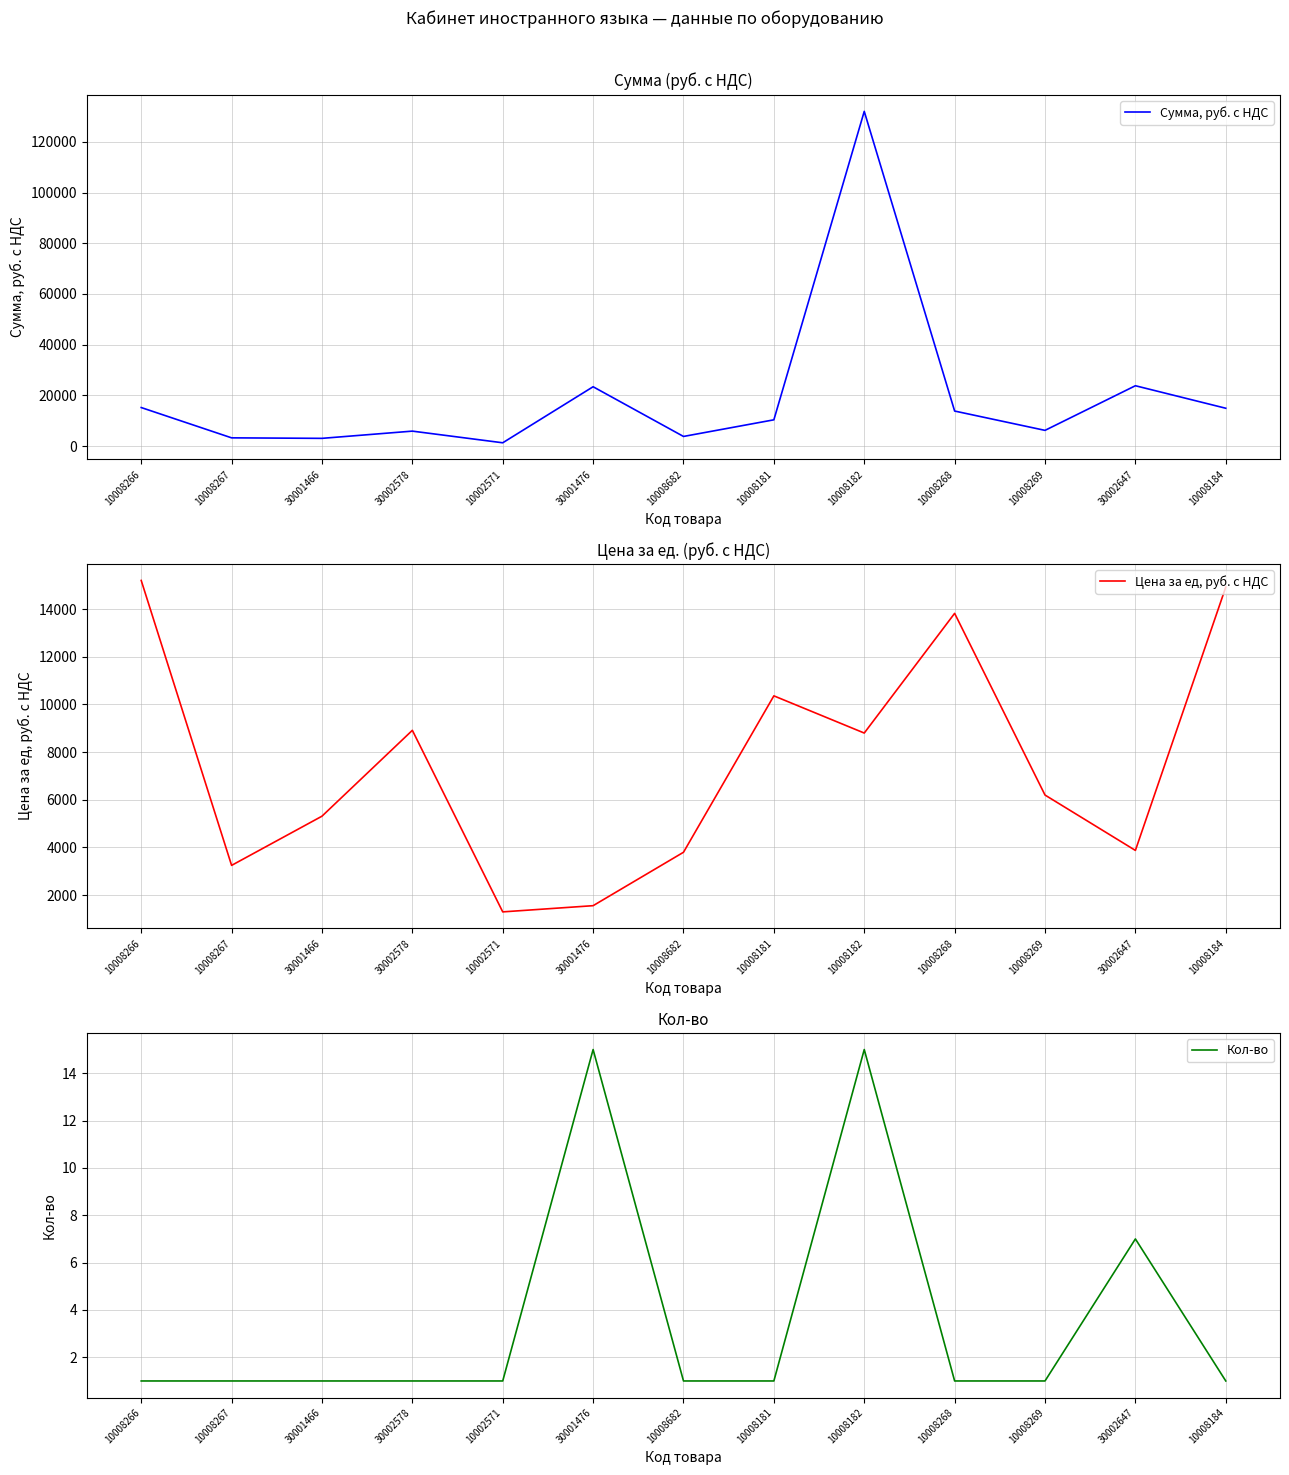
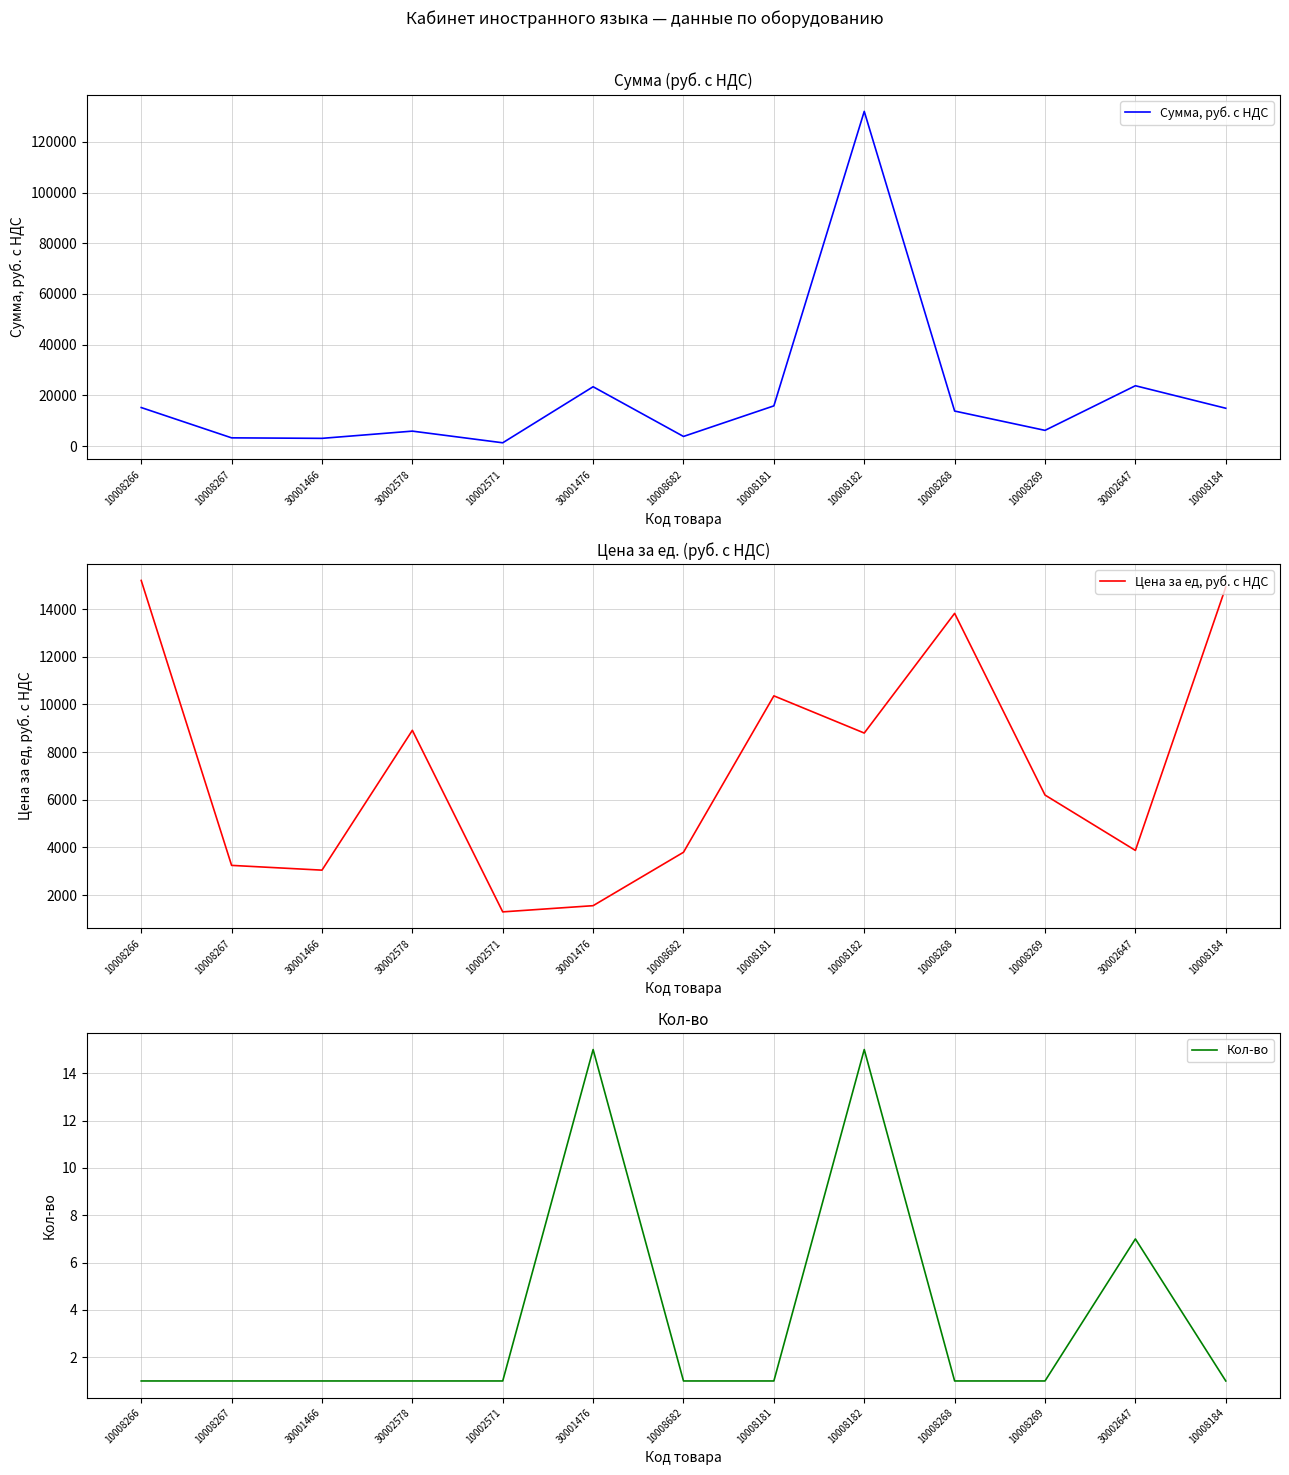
Сумма (руб. с НДС), 10008181: 10000 -> 16000
Цена за ед. (руб. с НДС), 30001466: 5300 -> 3100
